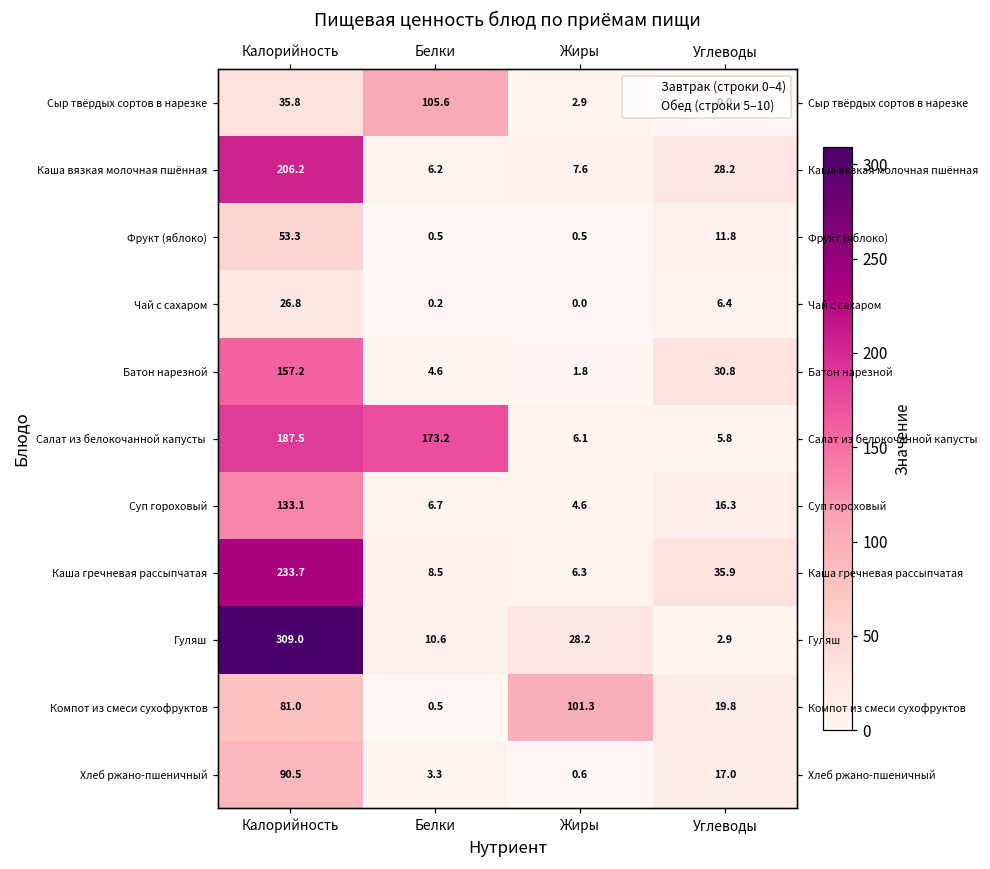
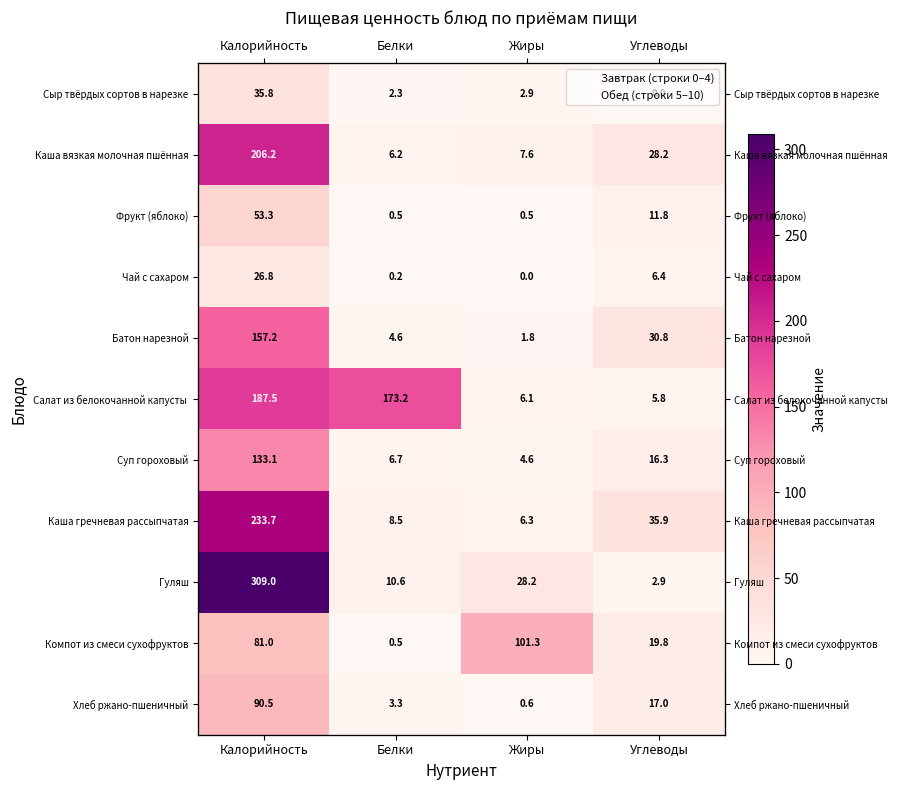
Сыр твёрдых сортов в нарезке, Белки: 105.6 -> 2.3
